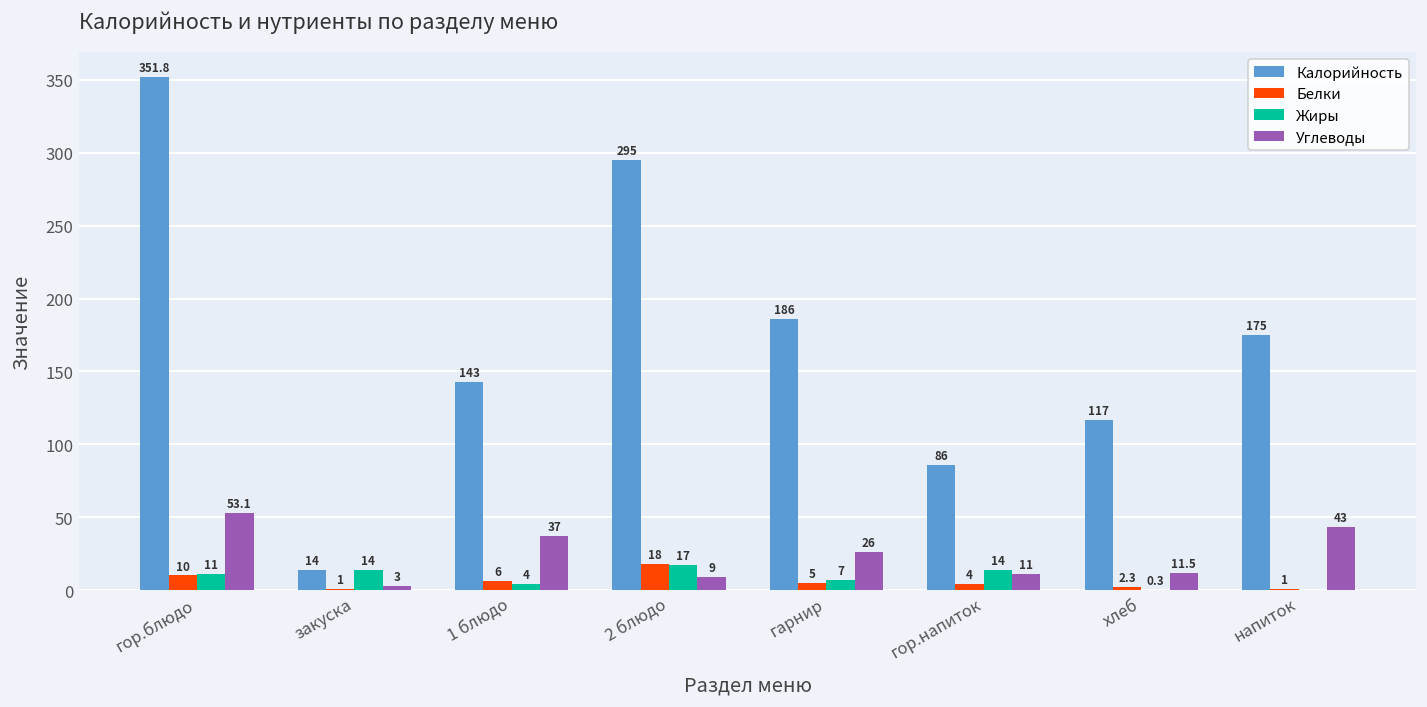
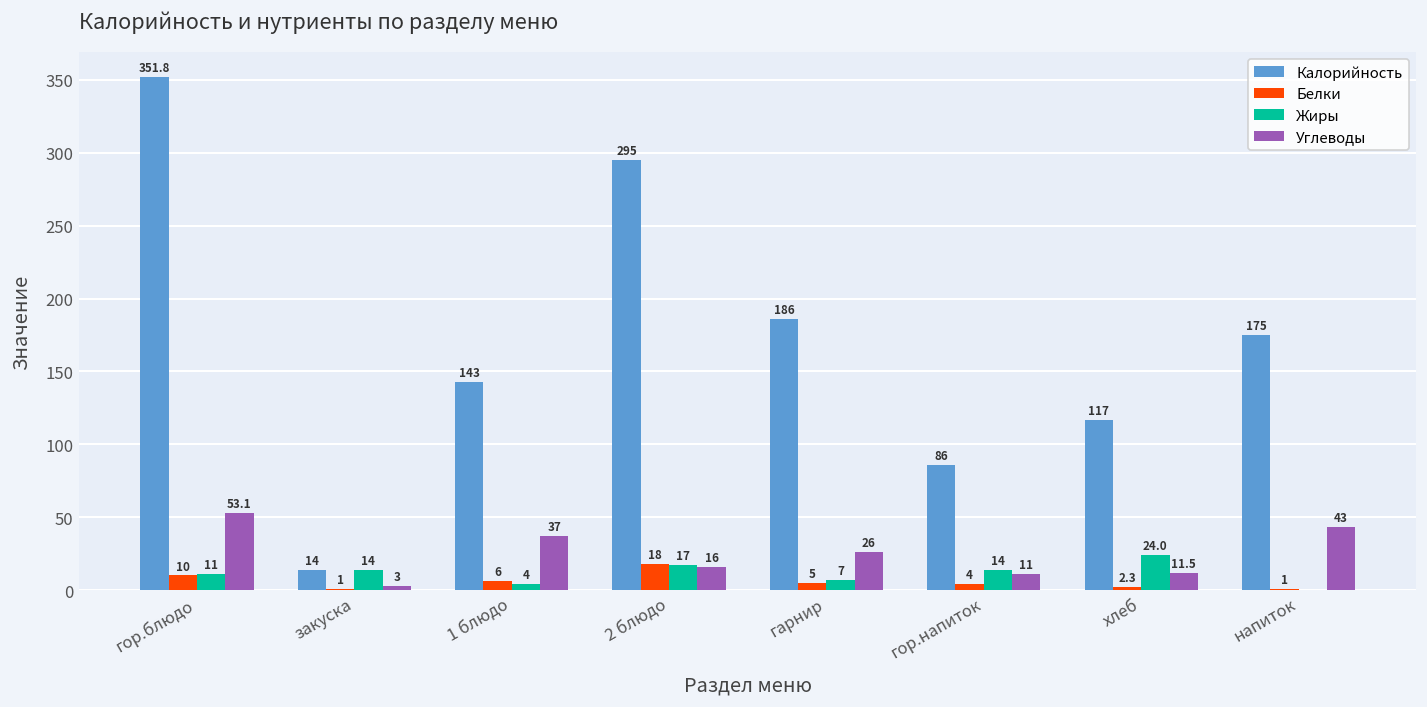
Углеводы, 2 блюдо: 9 -> 16
Жиры, хлеб: 0.3 -> 24.0
